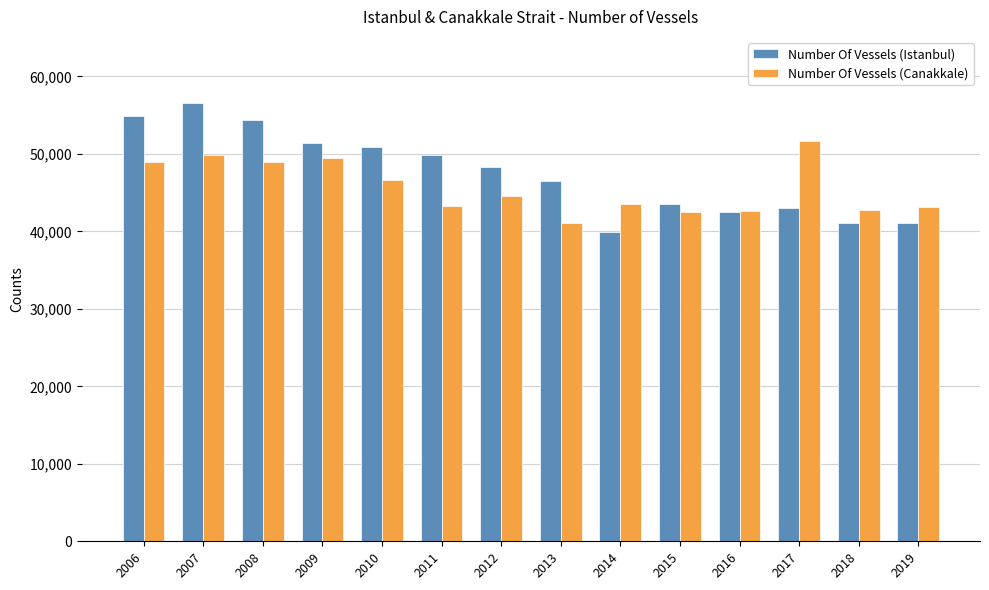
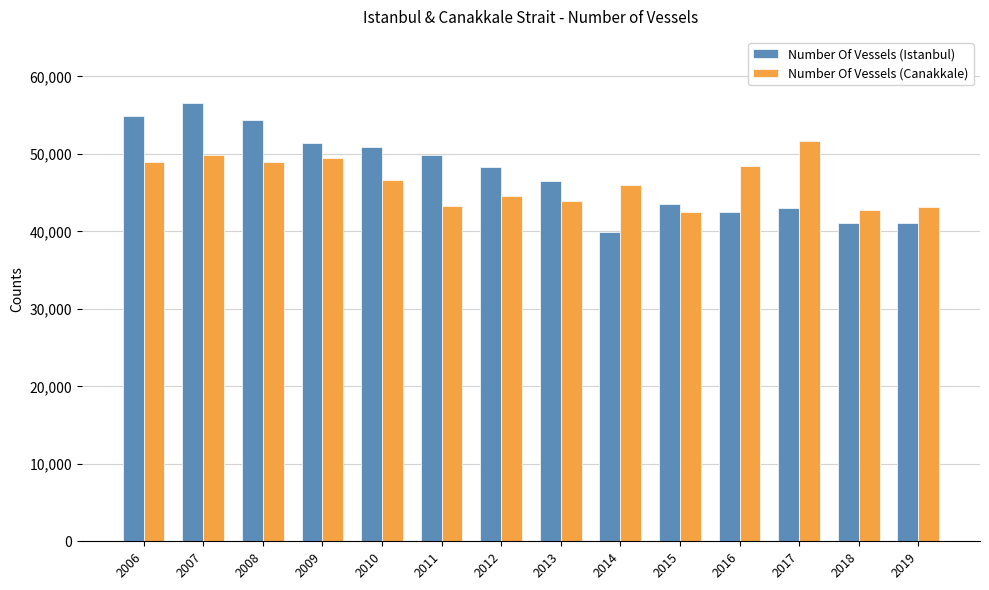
Number Of Vessels (Canakkale), 2013: 41,000 -> 44,000
Number Of Vessels (Canakkale), 2014: 44,000 -> 46,000
Number Of Vessels (Canakkale), 2016: 43,000 -> 48,000
